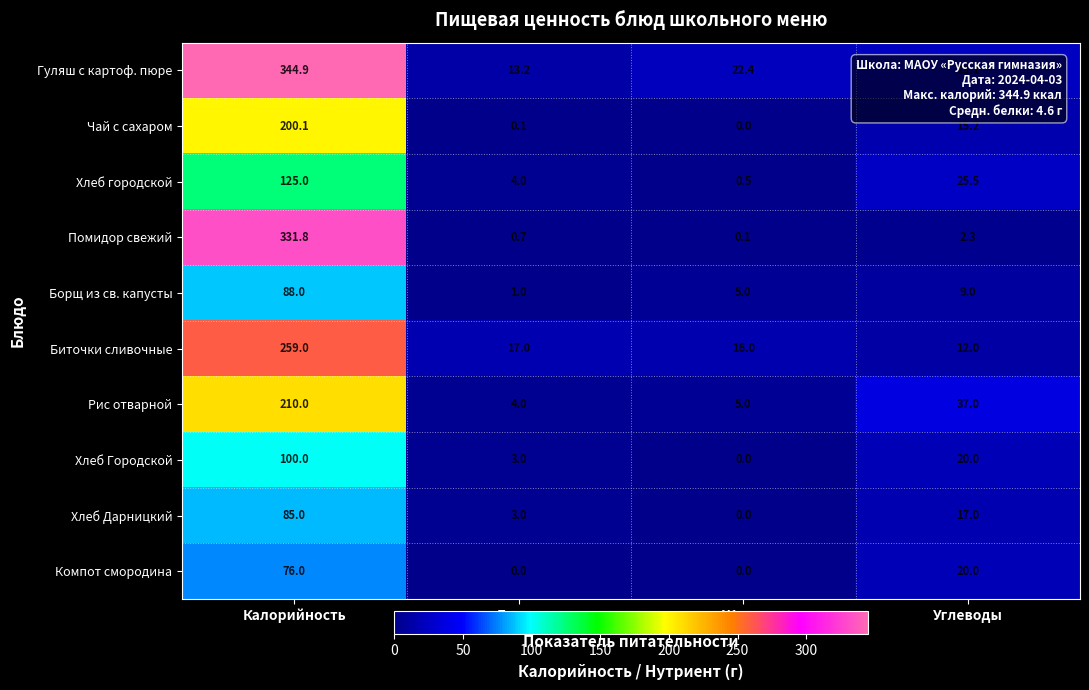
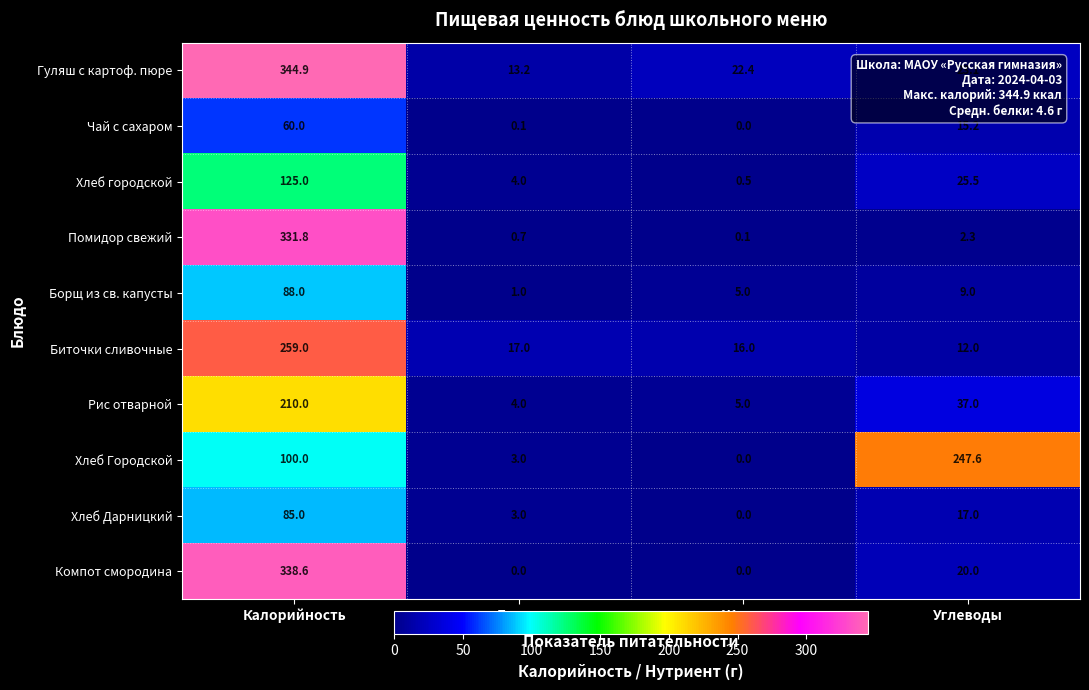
Чай с сахаром, Калорийность: 200.1 -> 60.0
Хлеб Городской, Углеводы: 20.0 -> 247.6
Компот смородина, Калорийность: 76.0 -> 338.6
